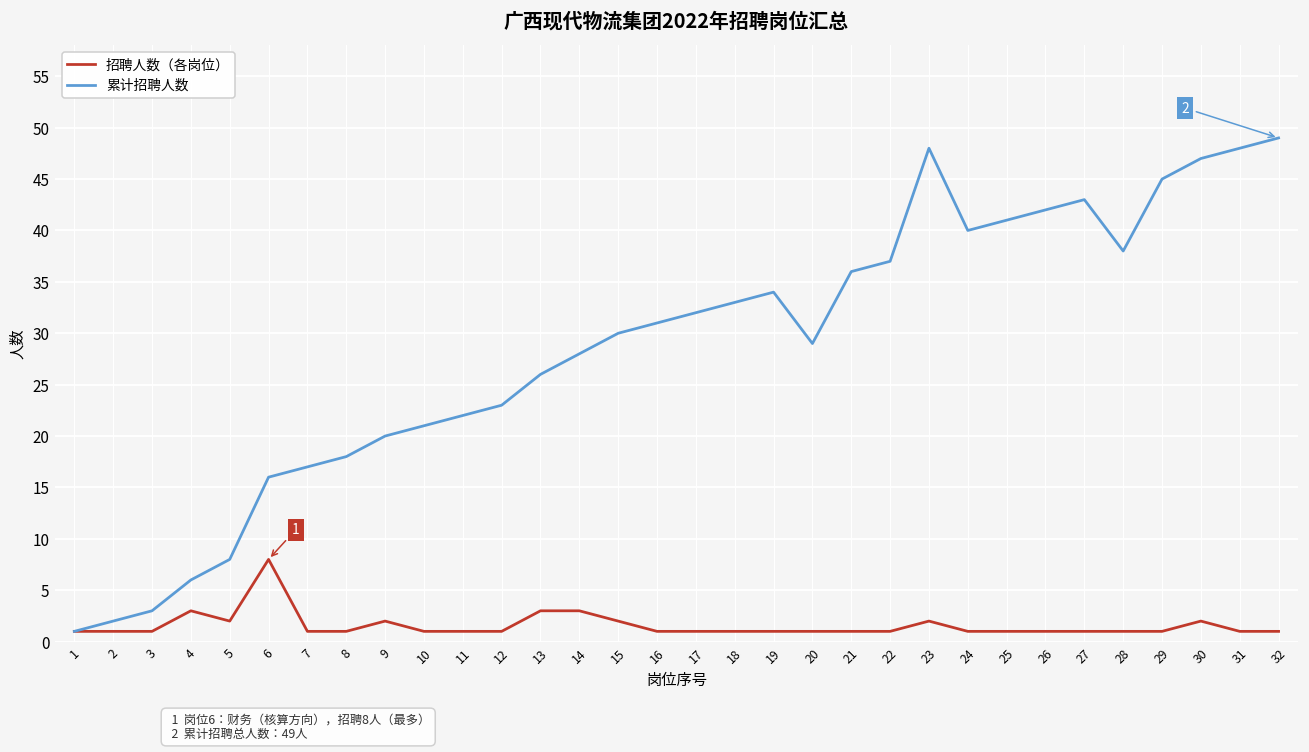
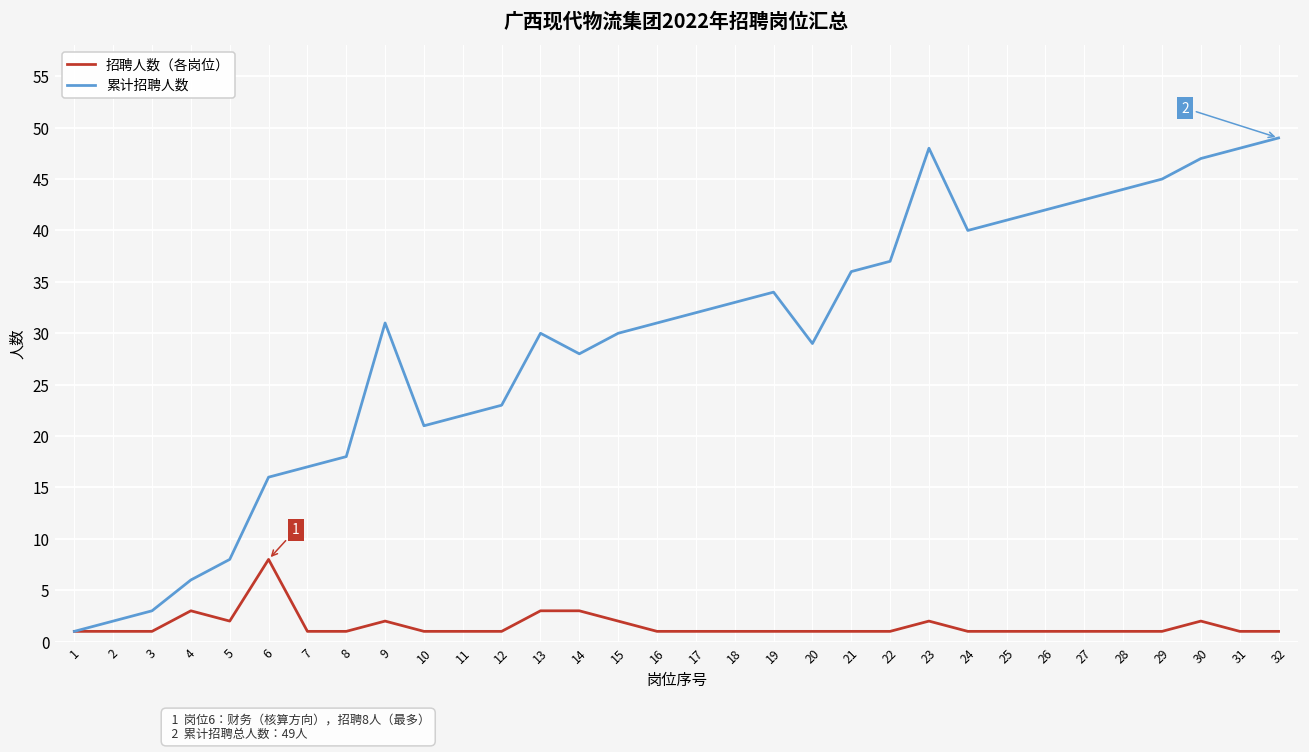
累计招聘人数, 9: 20 -> 31
累计招聘人数, 13: 26 -> 30
累计招聘人数, 28: 38 -> 44
